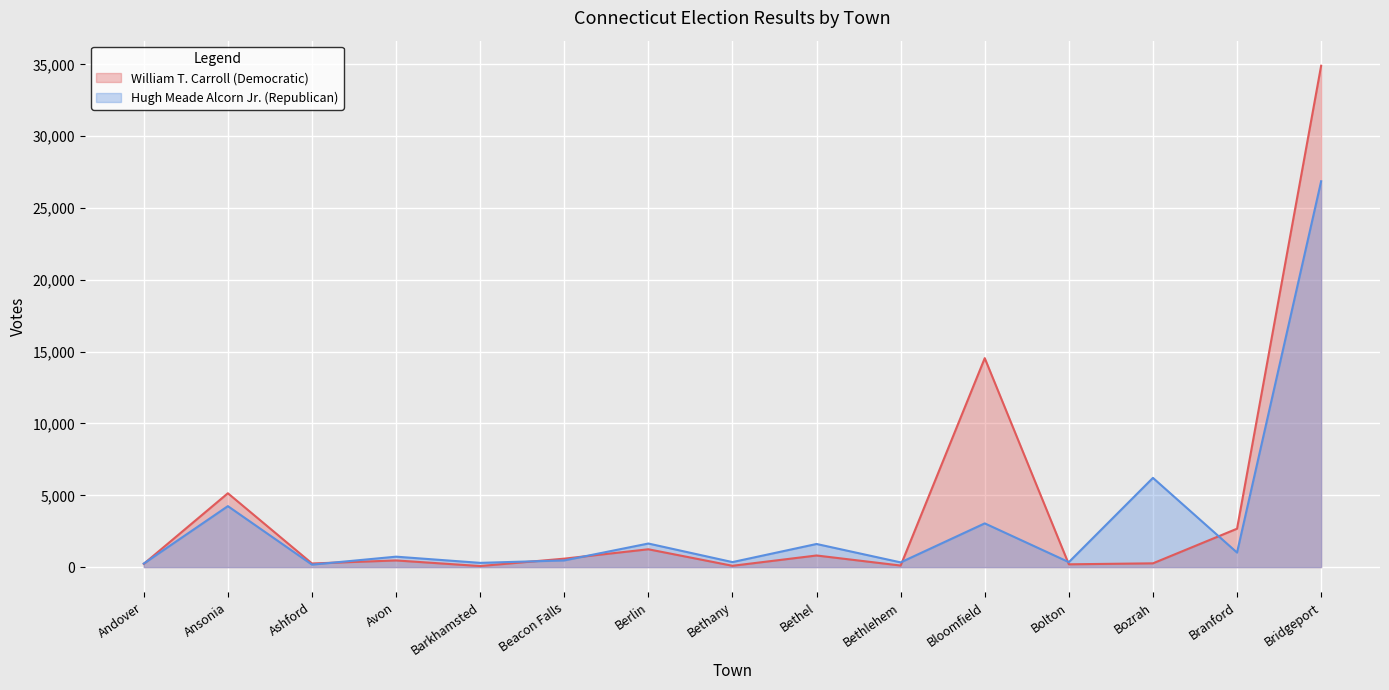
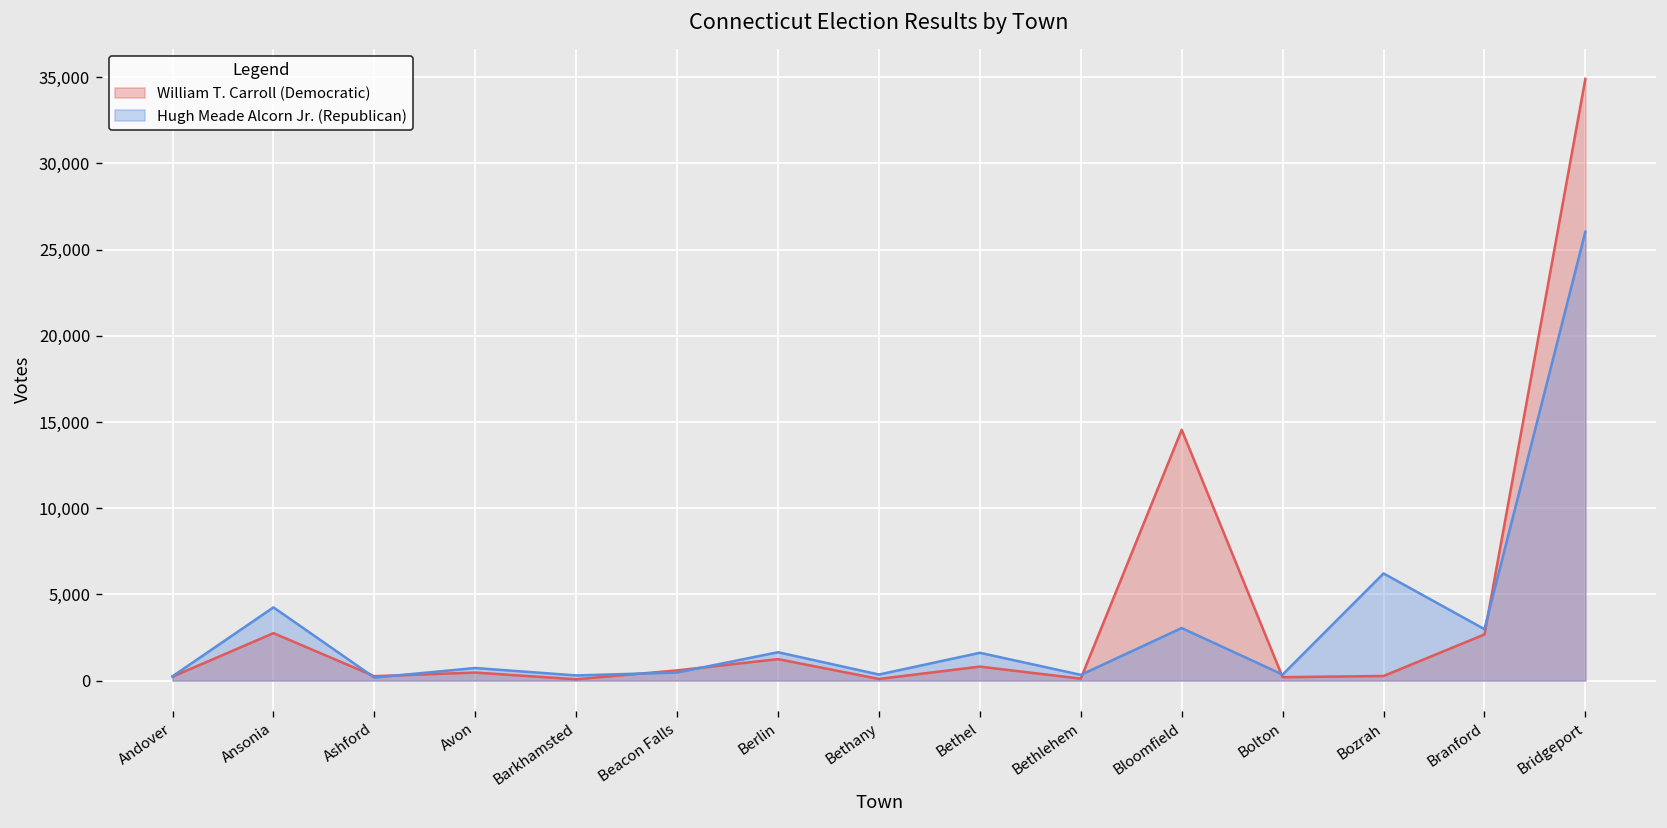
William T. Carroll (Democratic), Ansonia: 5,100 -> 2,800
Hugh Meade Alcorn Jr. (Republican), Branford: 1,000 -> 3,000
Hugh Meade Alcorn Jr. (Republican), Bridgeport: 26,900 -> 26,000
